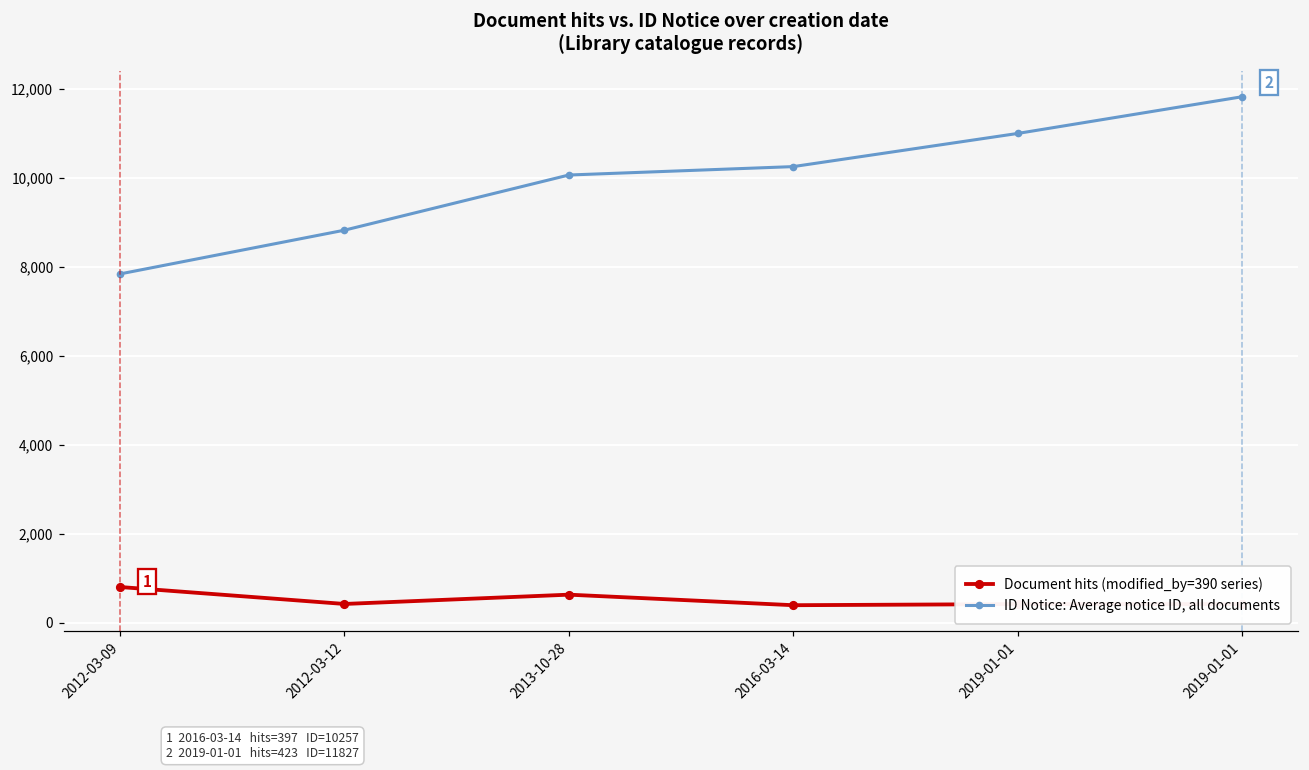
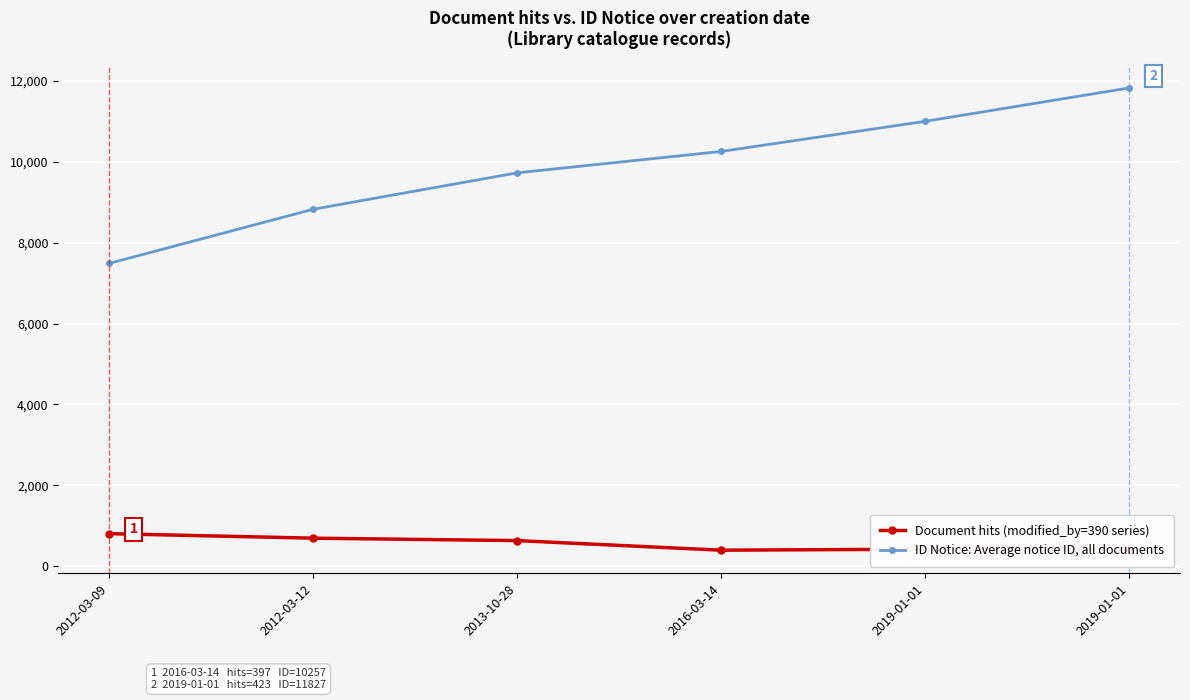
ID Notice: Average notice ID, all documents, 2012-03-09: 7,800 -> 7,500
Document hits (modified_by=390 series), 2012-03-12: 400 -> 700
ID Notice: Average notice ID, all documents, 2013-10-28: 10,100 -> 9,700
